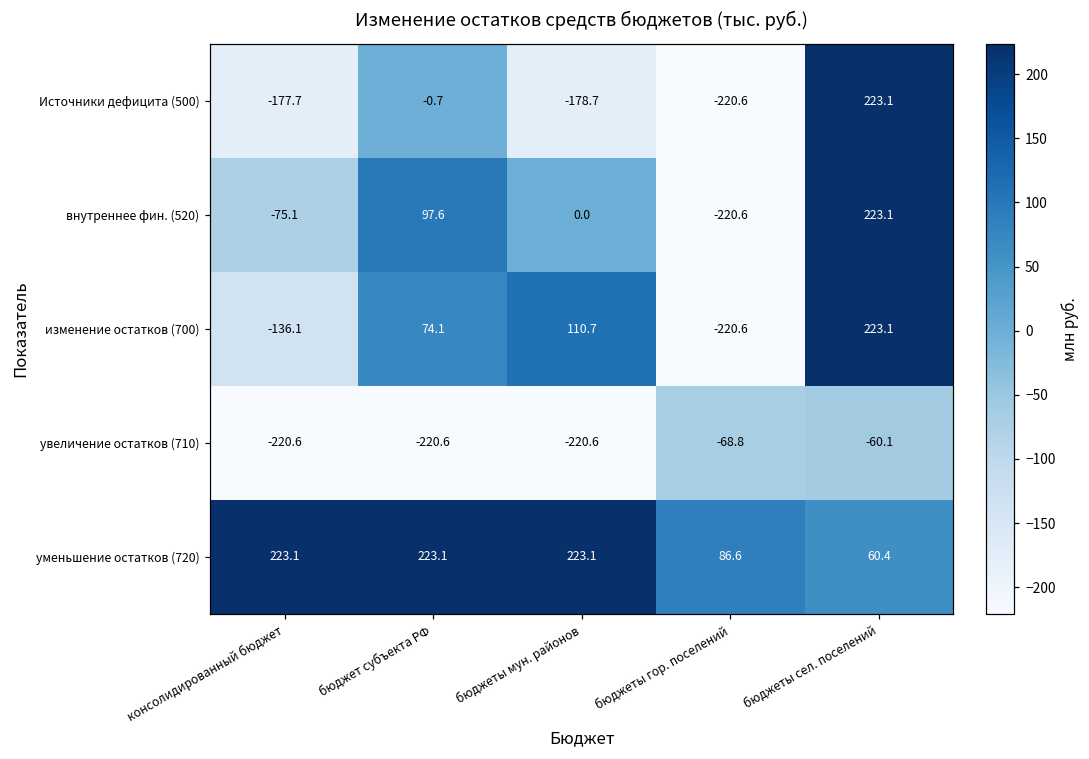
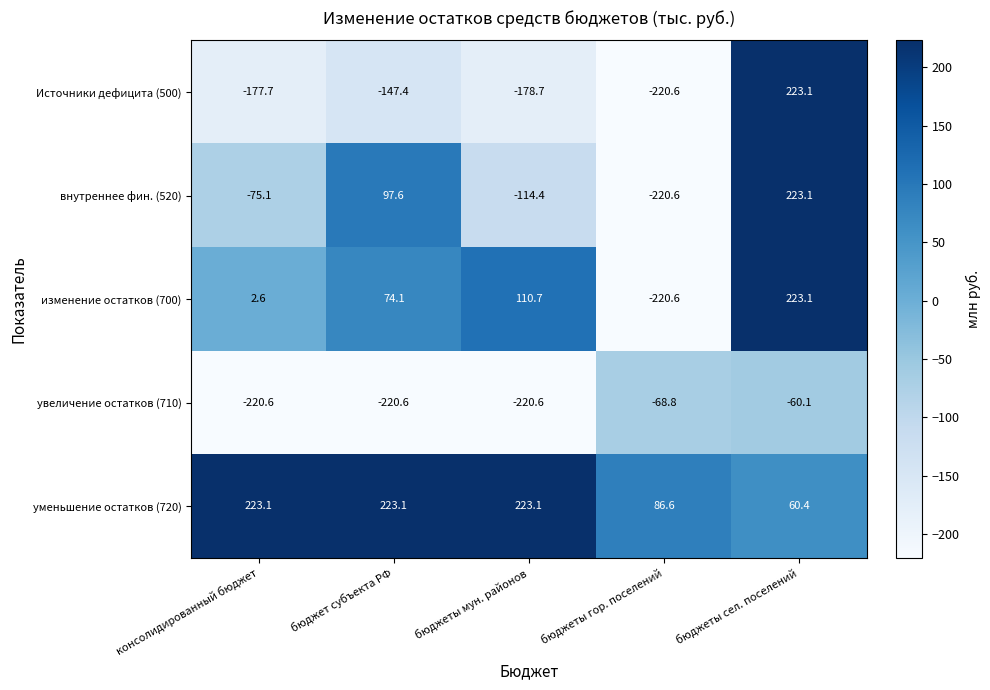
Источники дефицита (500), бюджет субъекта РФ: -0.7 -> -147.4
внутреннее фин. (520), бюджеты мун. районов: 0.0 -> -114.4
изменение остатков (700), консолидированный бюджет: -136.1 -> 2.6
